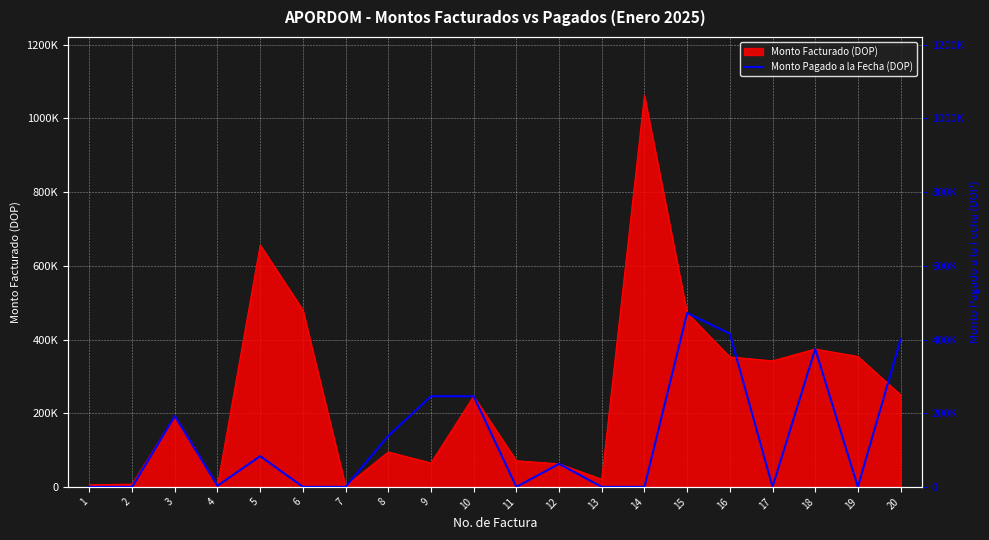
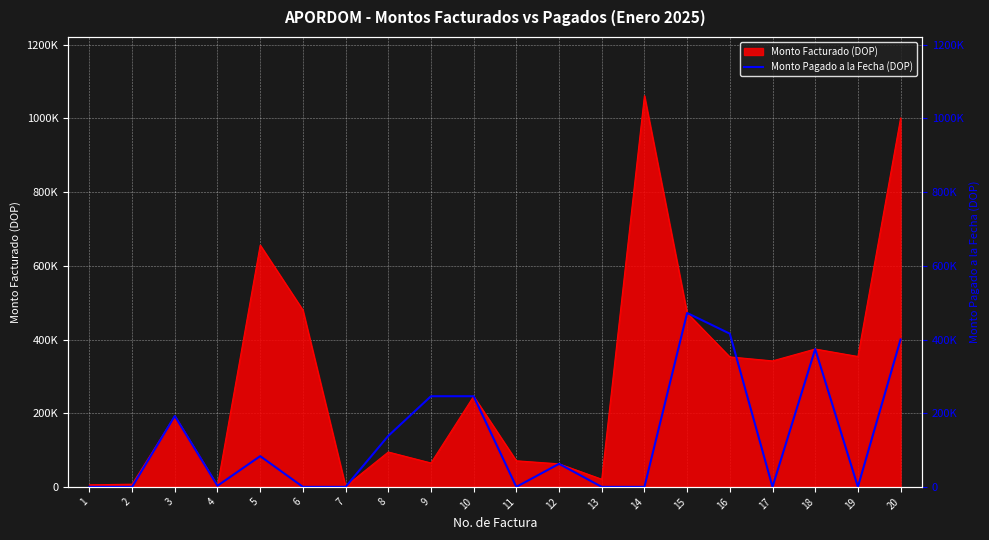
Monto Facturado (DOP), 20: 250000 -> 1000000
